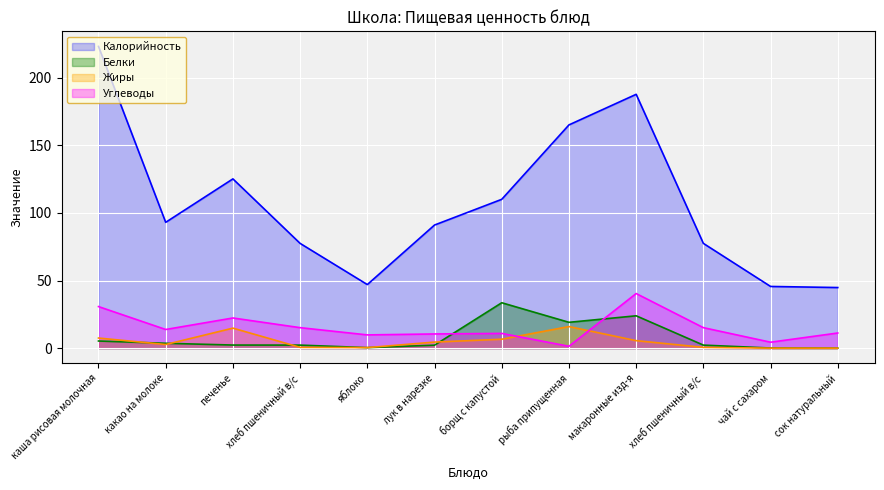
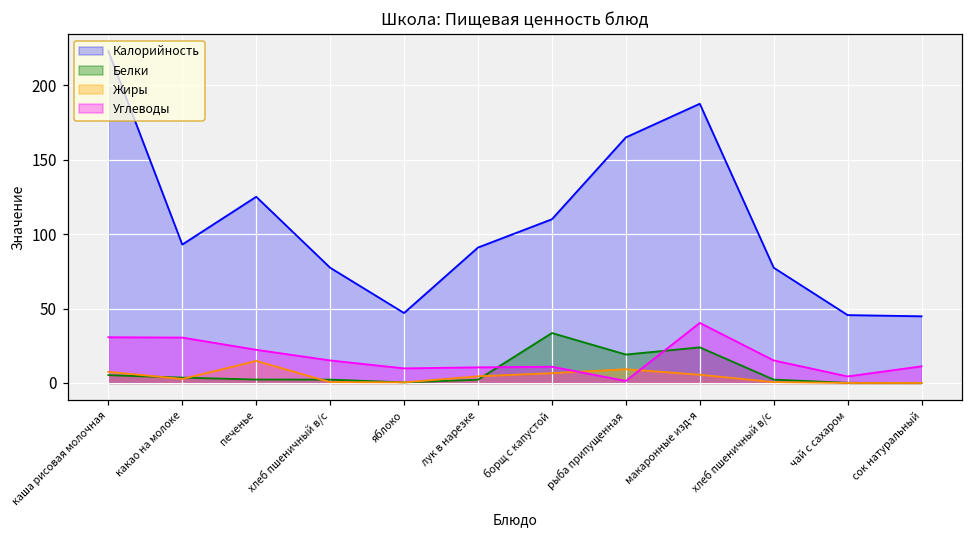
Углеводы, какао на молоке: 14 -> 31
Жиры, рыба припущенная: 16 -> 9
